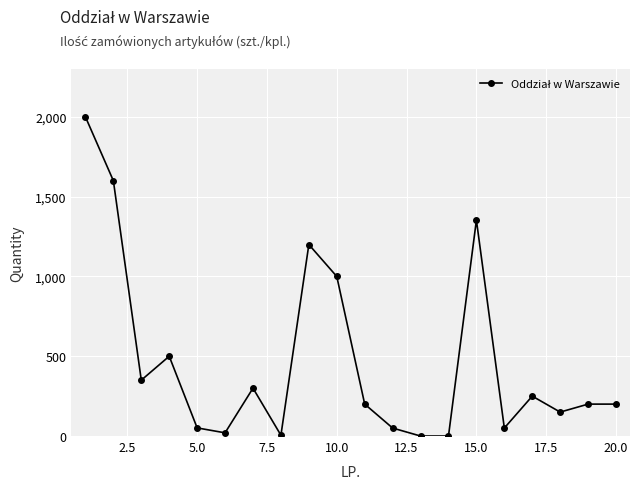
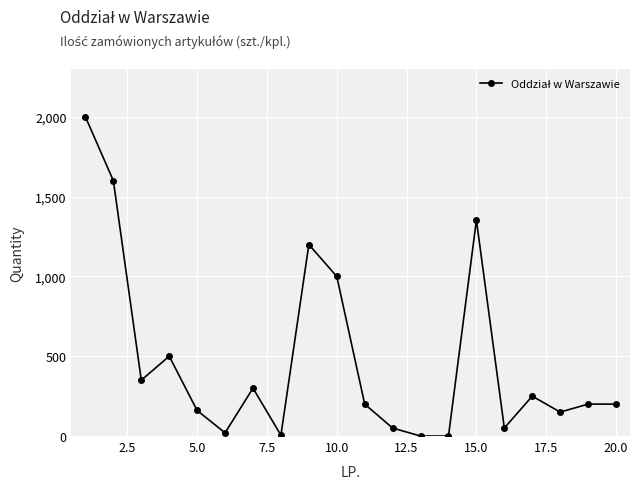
5.0: 50 -> 160
